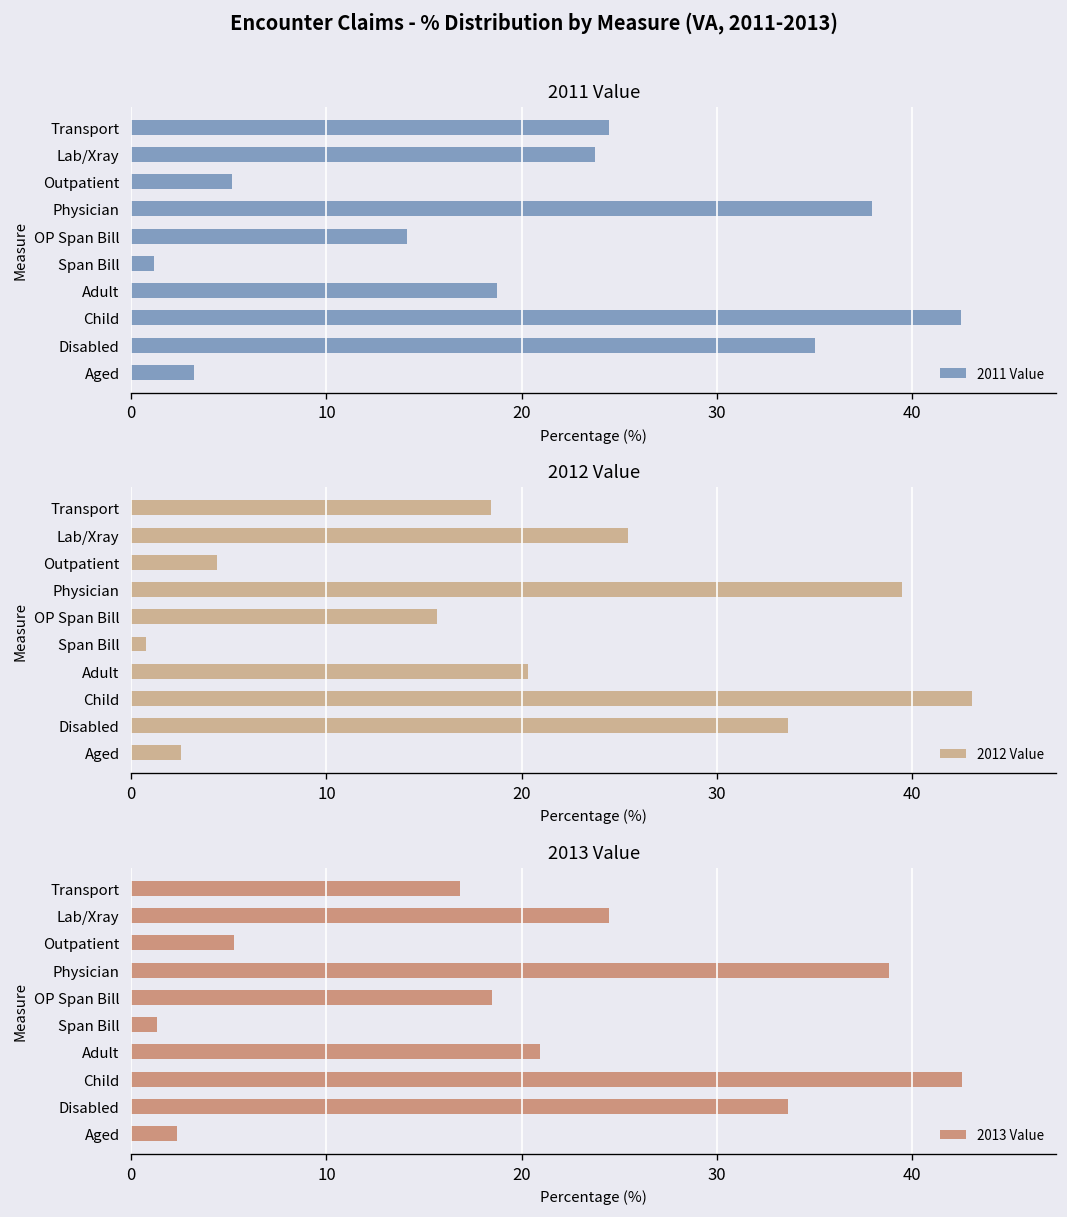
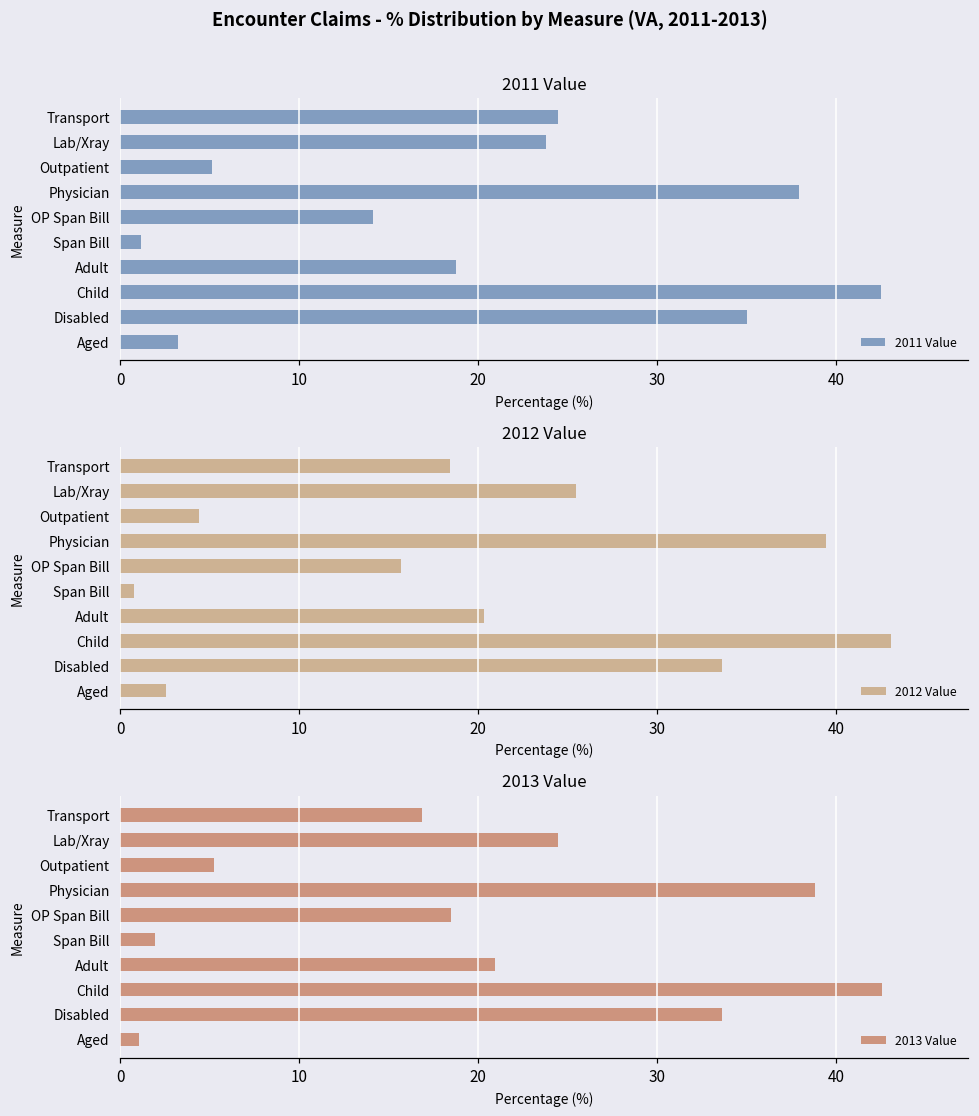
2013 Value, Span Bill: 1.3 -> 1.9
2013 Value, Aged: 2.3 -> 1.1
